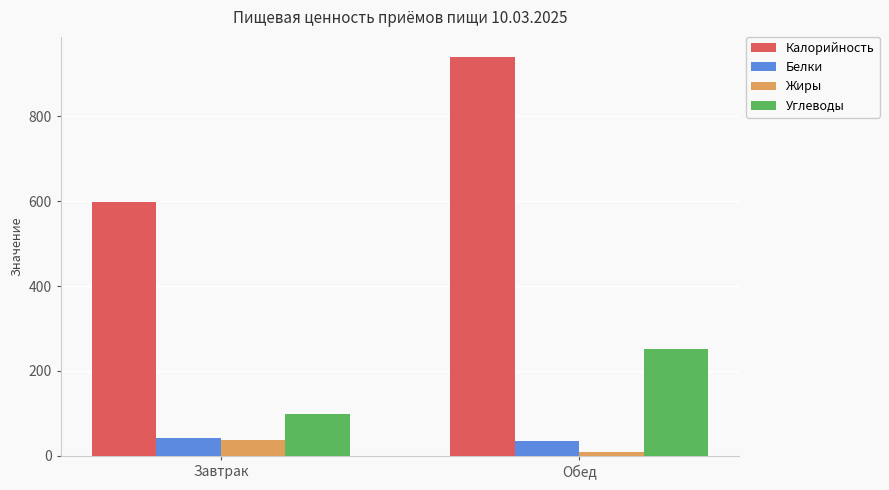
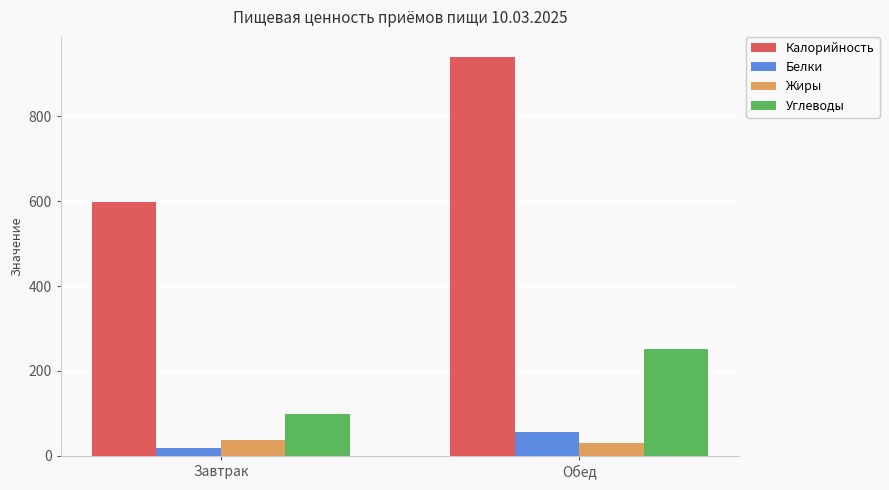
Белки, Завтрак: 40 -> 20
Белки, Обед: 30 -> 60
Жиры, Обед: 10 -> 30
